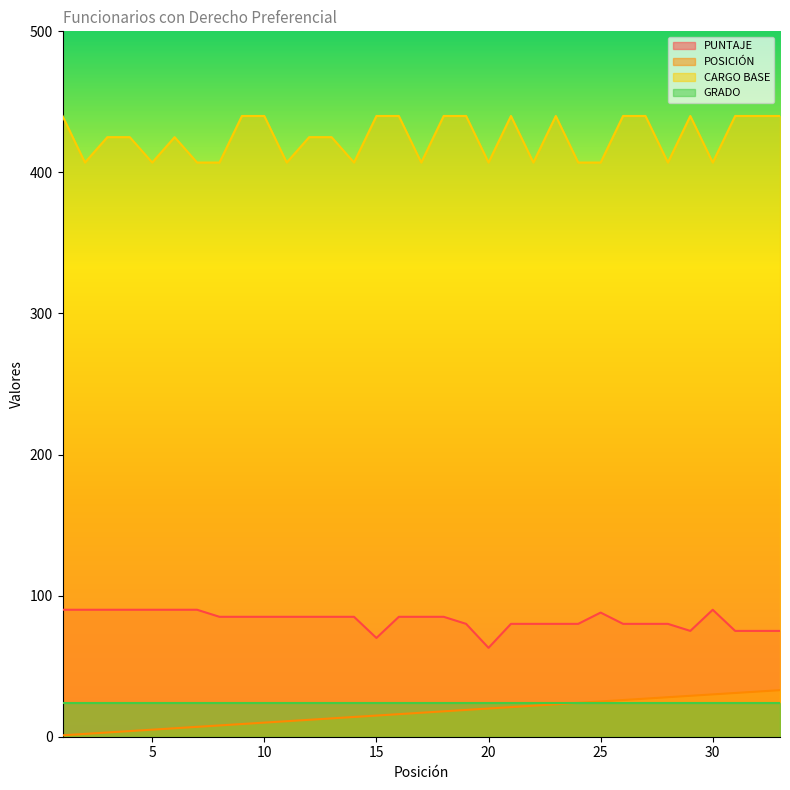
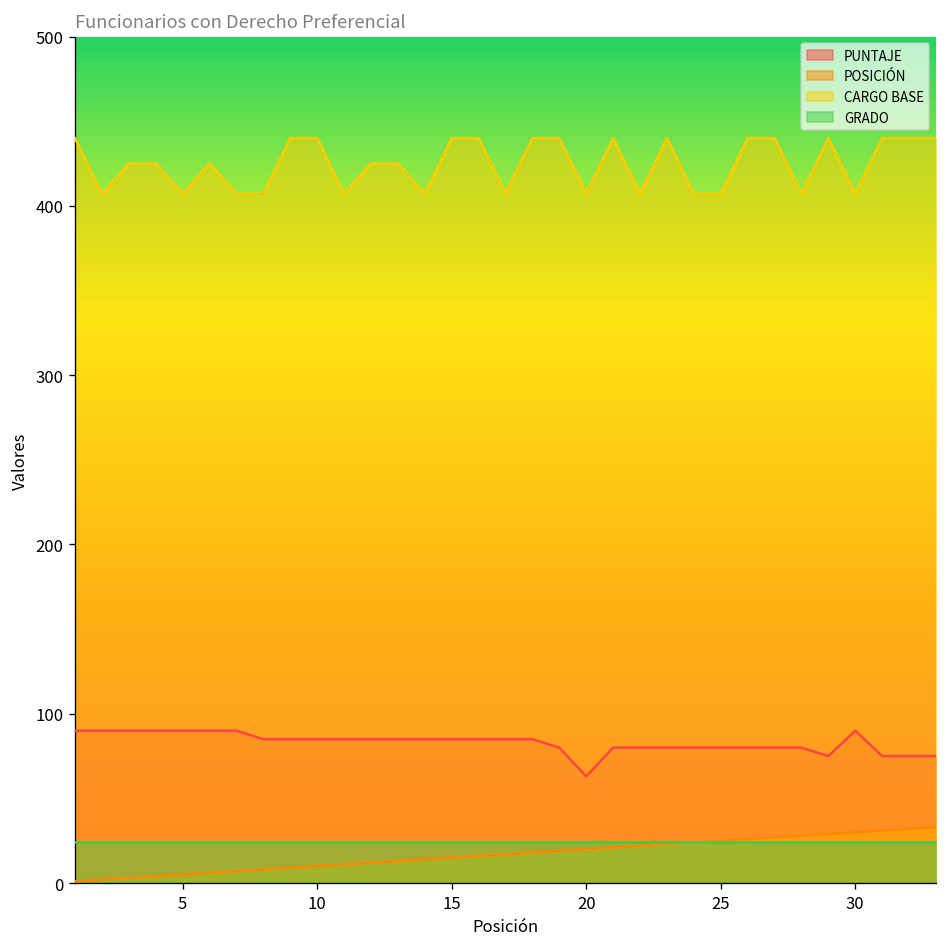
PUNTAJE, 15: 70 -> 85
PUNTAJE, 25: 88 -> 80
